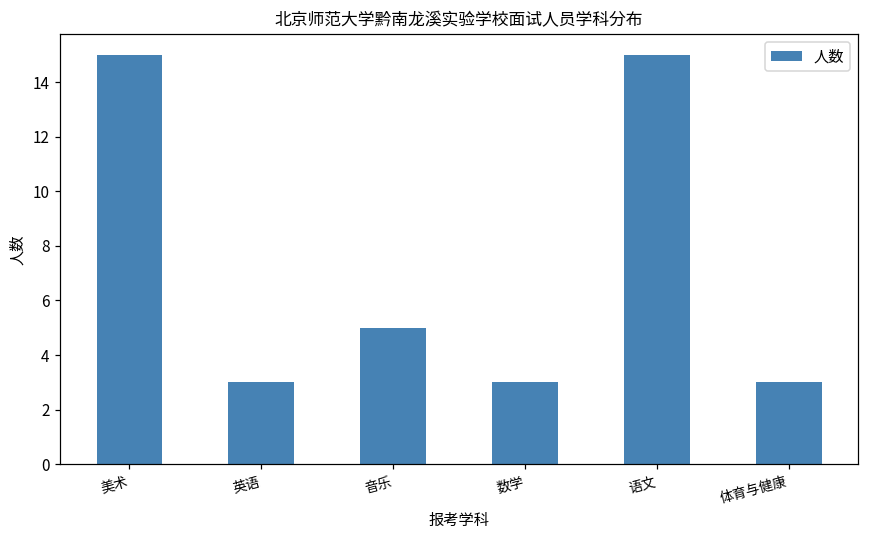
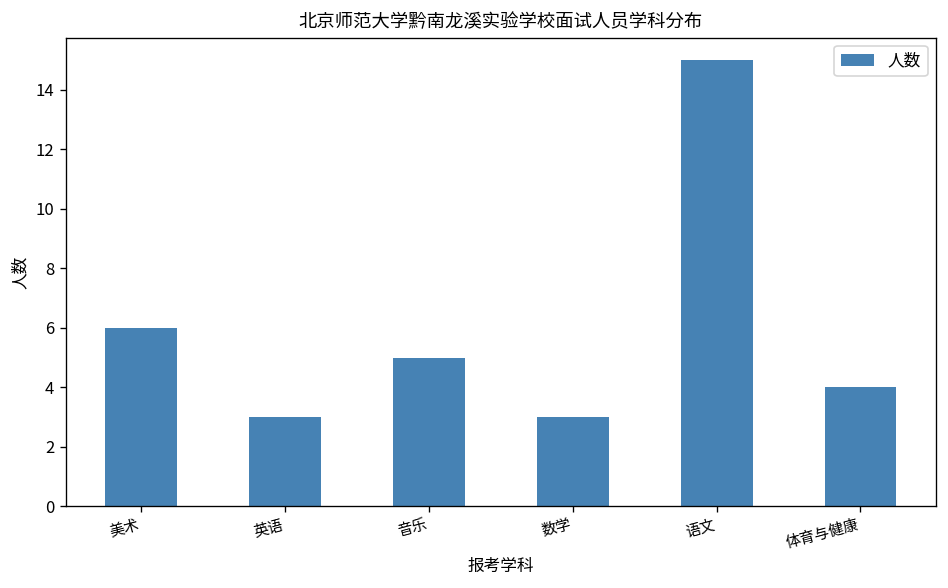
美术: 15 -> 6
体育与健康: 3 -> 4
